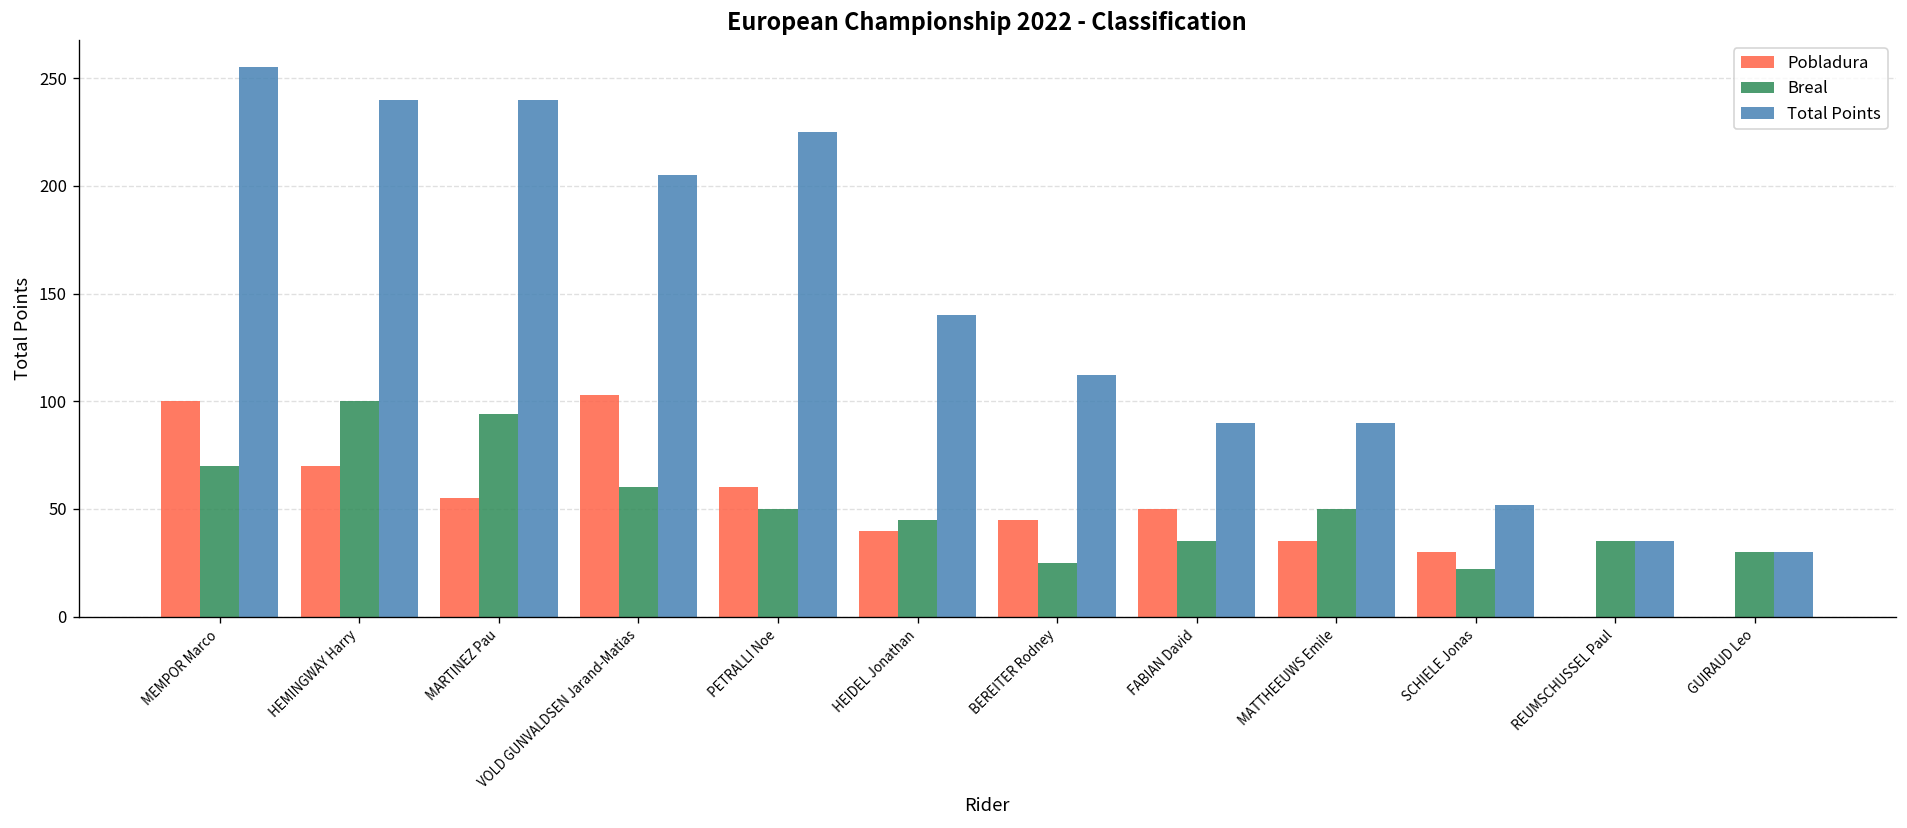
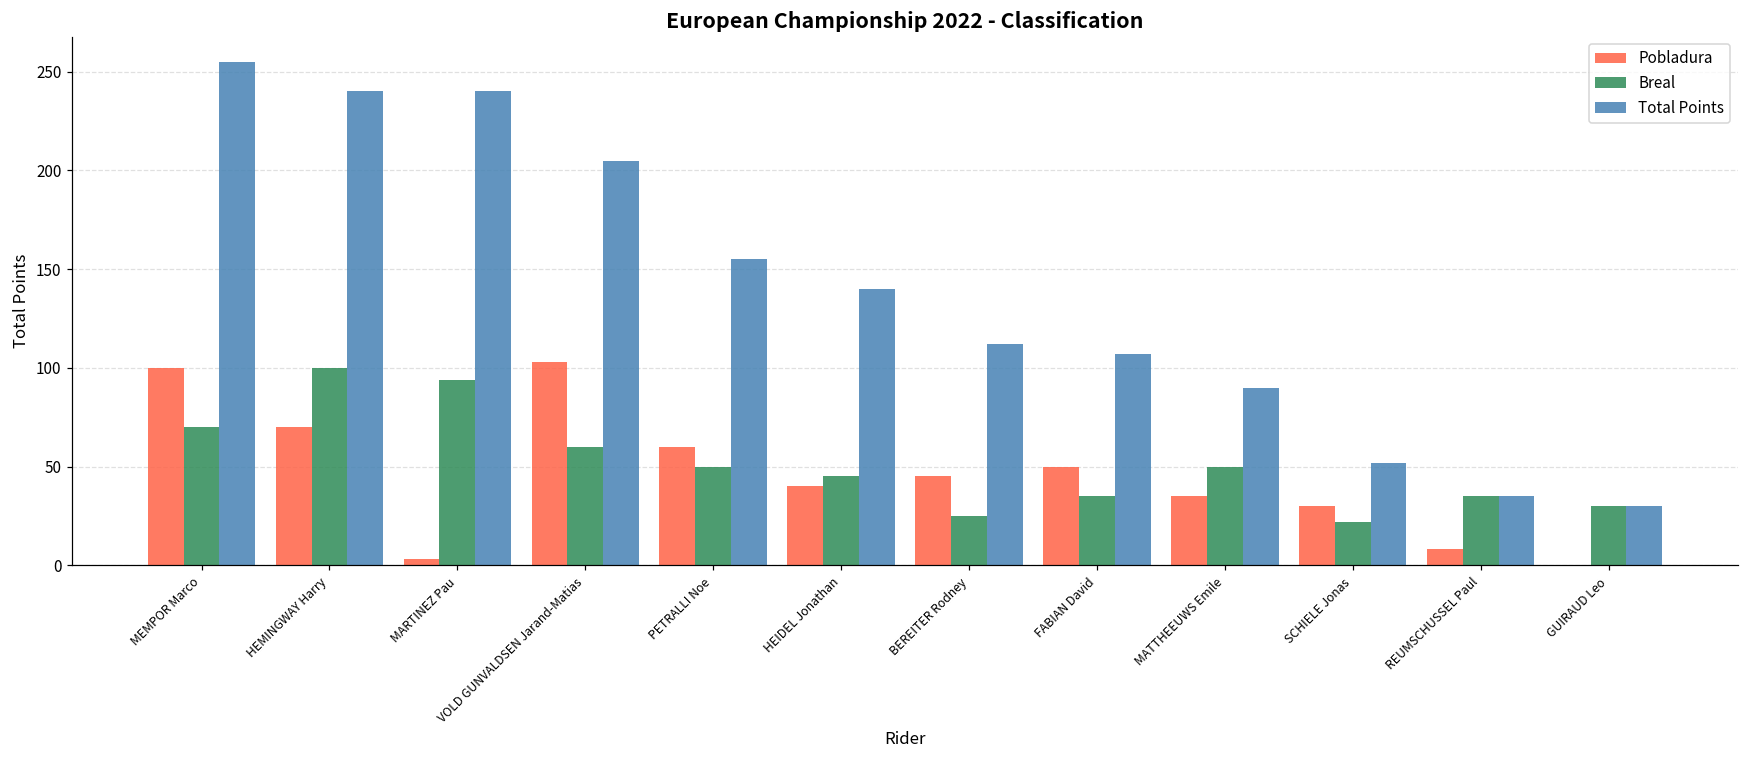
Pobladura, MARTINEZ Pau: 55 -> 3
Total Points, PETRALLI Noe: 225 -> 155
Total Points, FABIAN David: 90 -> 107
Pobladura, REUMSCHUSSEL Paul: 0 -> 8
